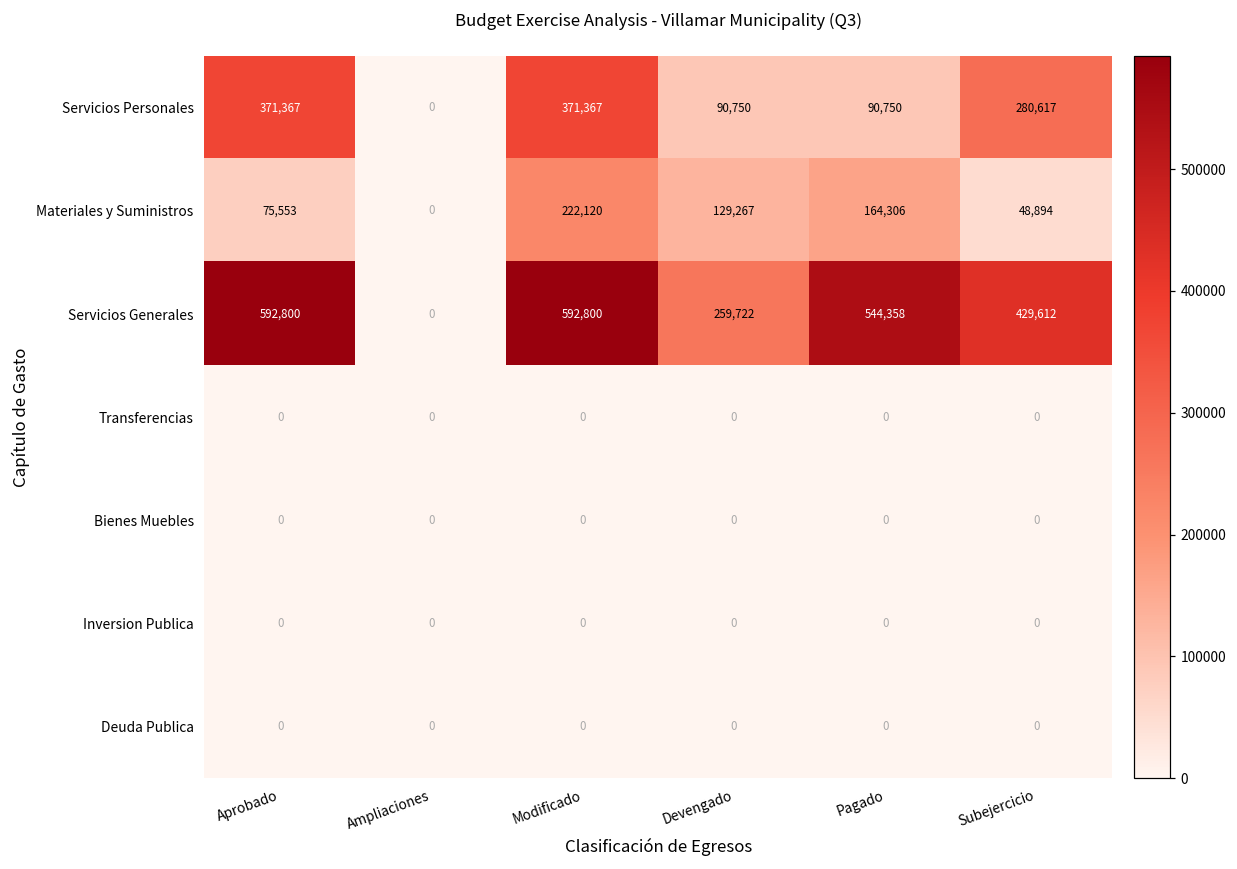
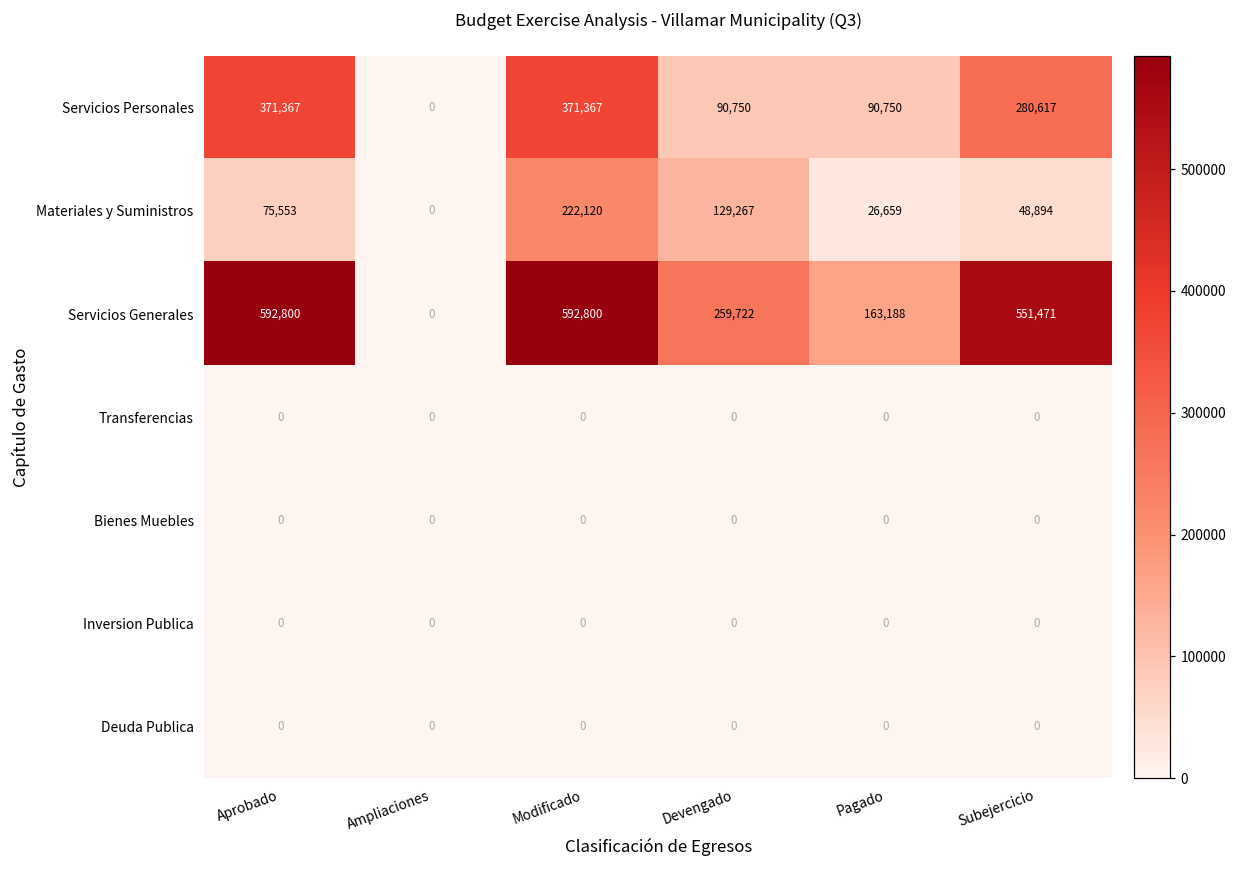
Materiales y Suministros, Pagado: 164,306 -> 26,659
Servicios Generales, Pagado: 544,358 -> 163,188
Servicios Generales, Subejercicio: 429,612 -> 551,471
